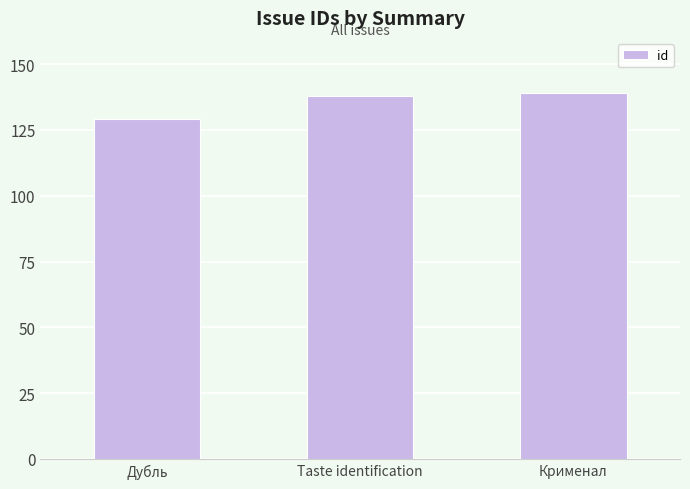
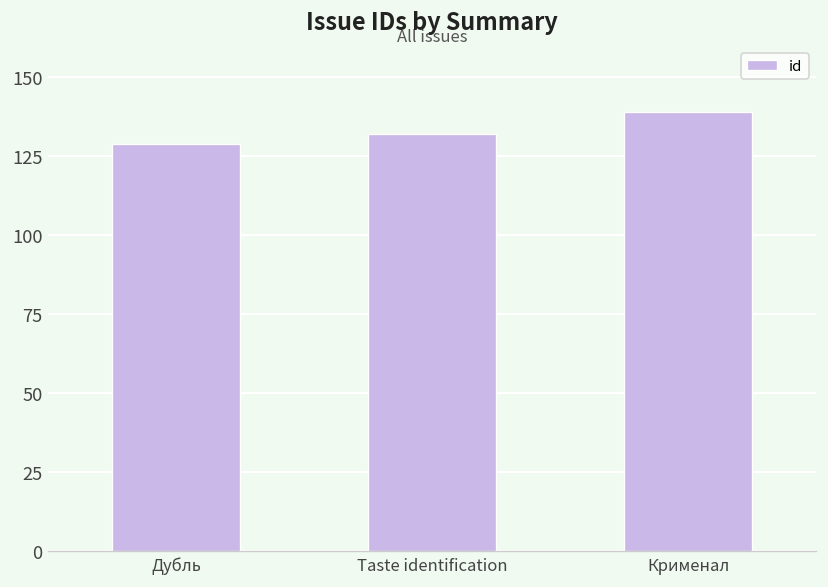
Taste identification: 138 -> 132
